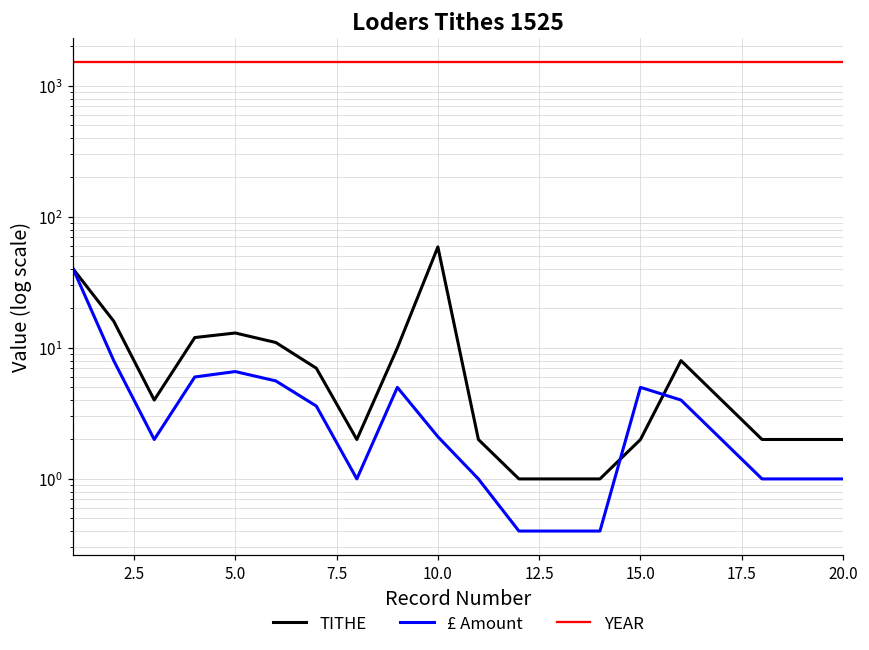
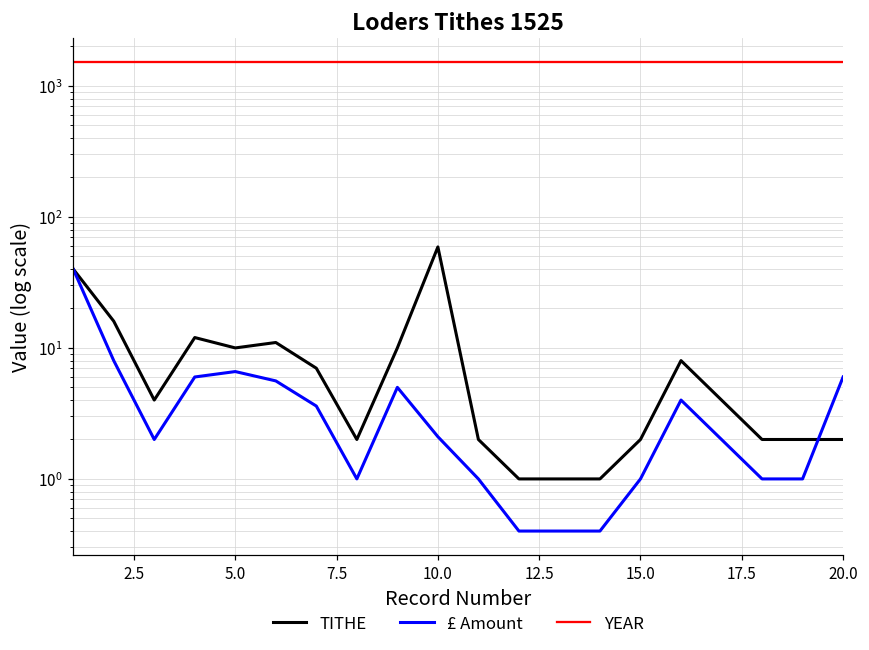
TITHE, 5.0: 13 -> 10
£ Amount, 15.0: 5 -> 1
£ Amount, 20.0: 1 -> 6
